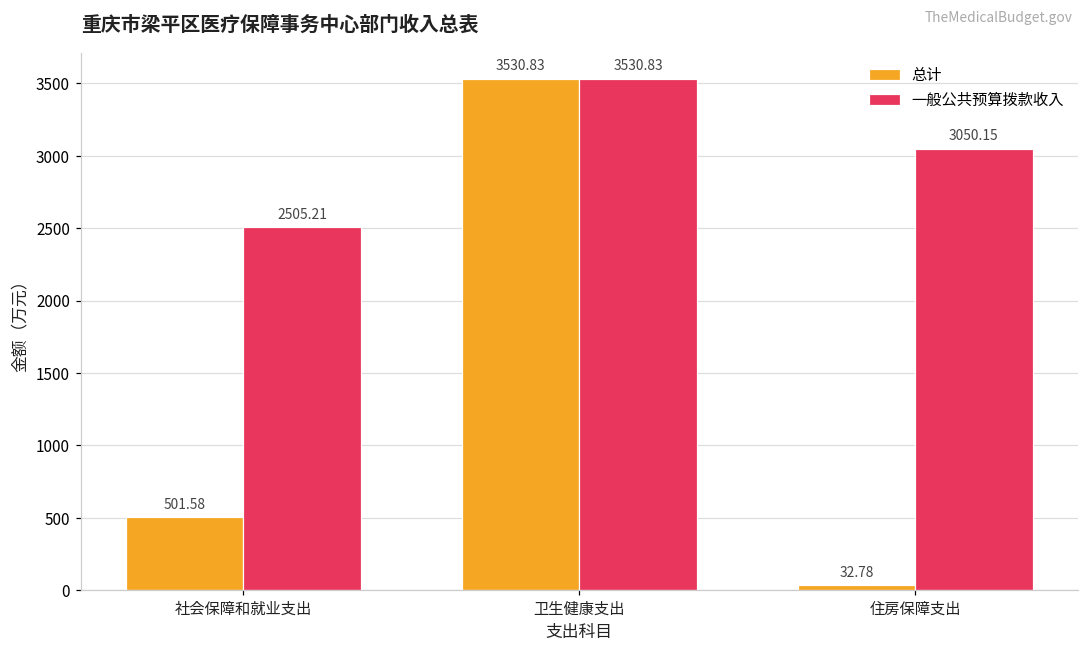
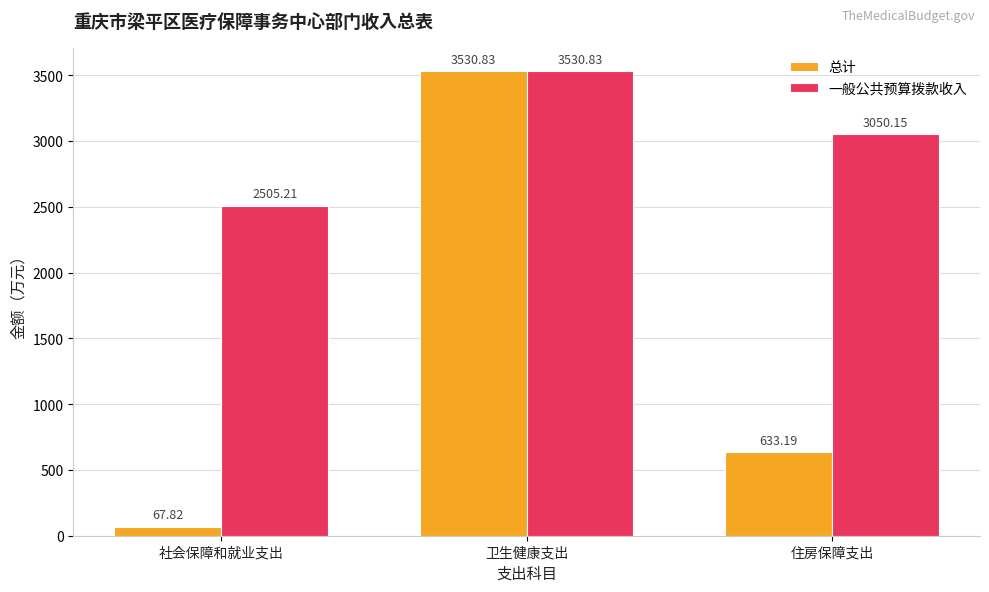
总计, 社会保障和就业支出: 501.58 -> 67.82
总计, 住房保障支出: 32.78 -> 633.19
